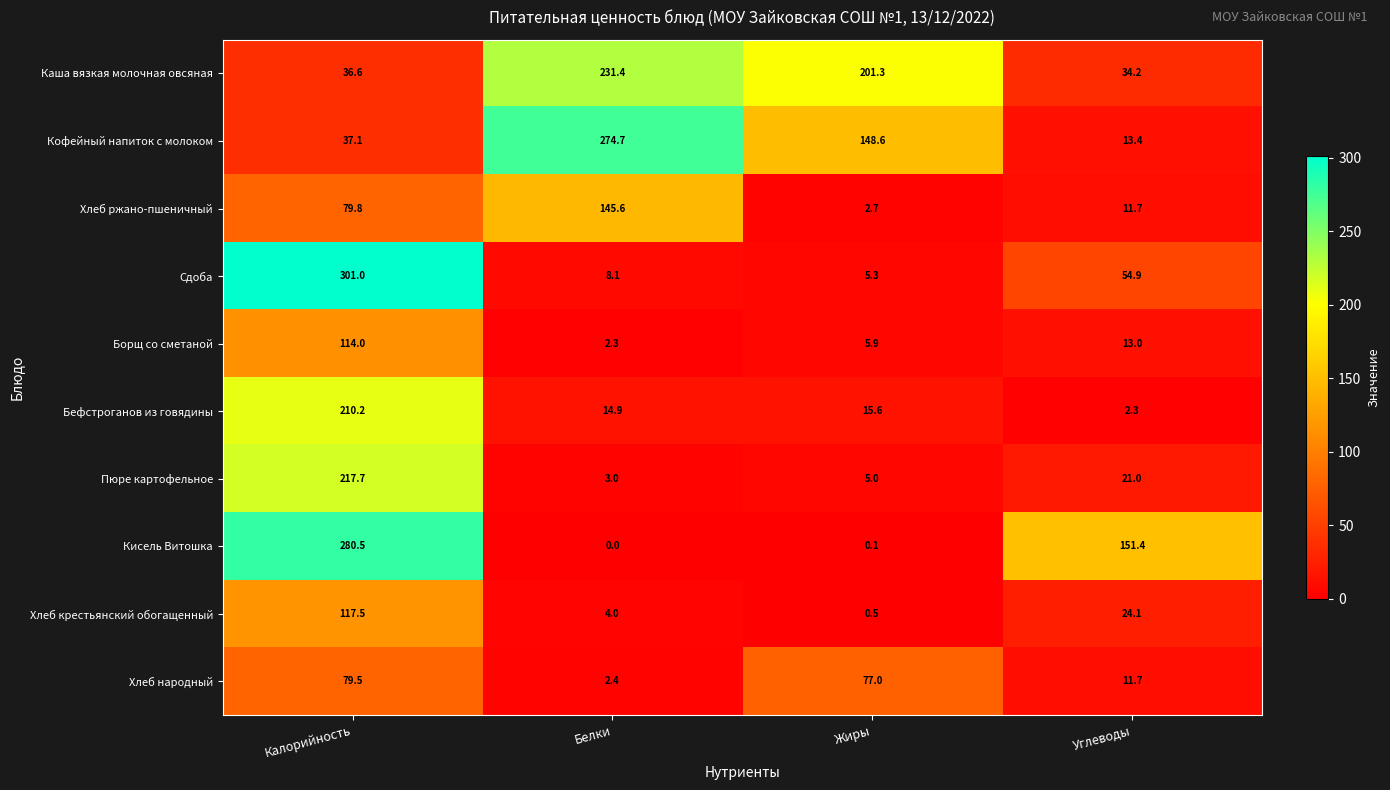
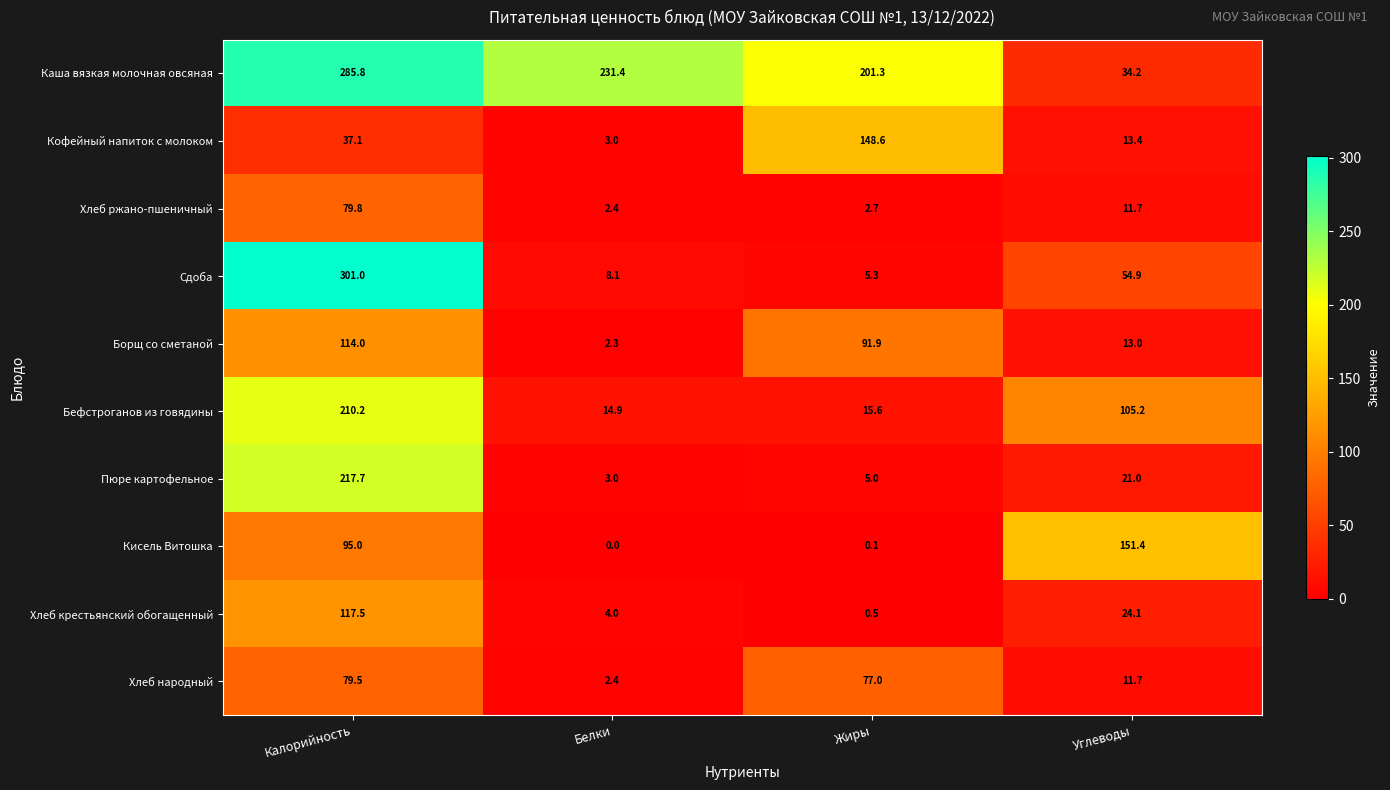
Каша вязкая молочная овсяная, Калорийность: 36.6 -> 285.8
Кофейный напиток с молоком, Белки: 274.7 -> 3.0
Хлеб ржано-пшеничный, Белки: 145.6 -> 2.4
Борщ со сметаной, Жиры: 5.9 -> 91.9
Бефстроганов из говядины, Углеводы: 2.3 -> 105.2
Кисель Витошка, Калорийность: 280.5 -> 95.0
